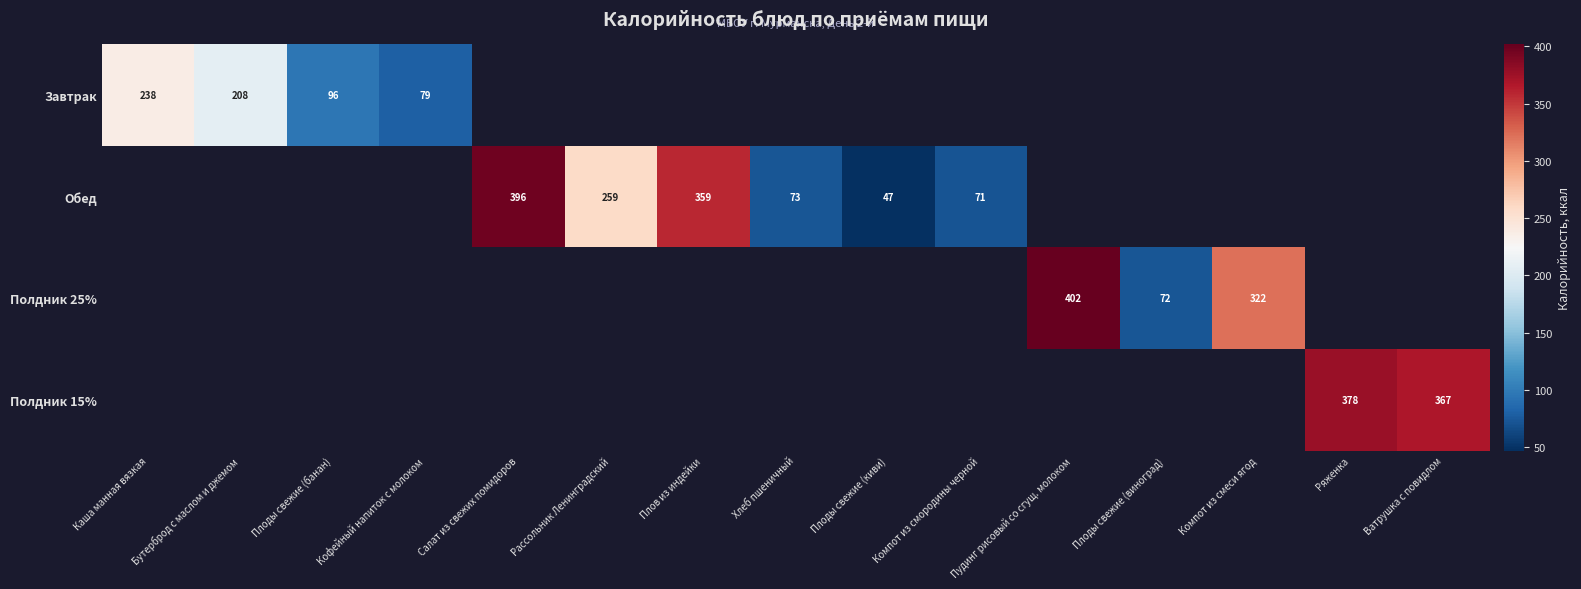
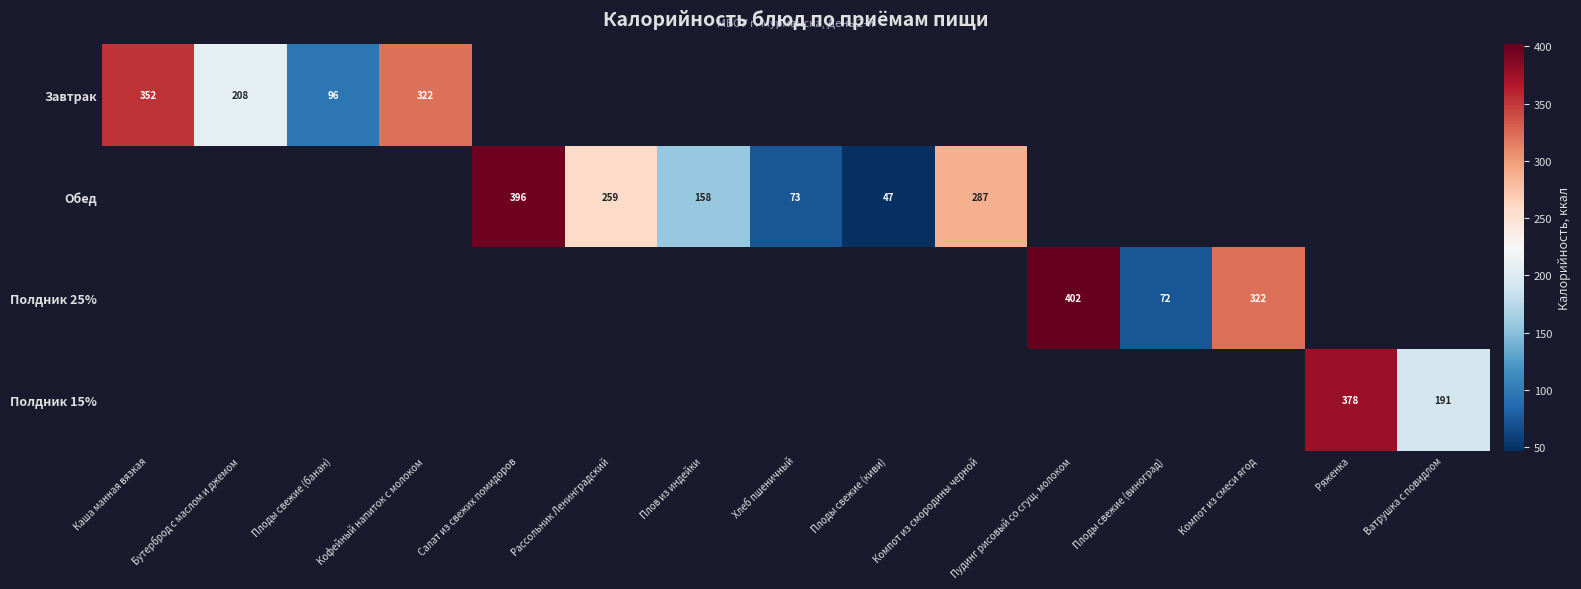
Завтрак, Каша манная вязкая: 238 -> 352
Завтрак, Кофейный напиток с молоком: 79 -> 322
Обед, Плов из индейки: 359 -> 158
Обед, Компот из смородины черной: 71 -> 287
Полдник 15%, Ватрушка с повидлом: 367 -> 191
